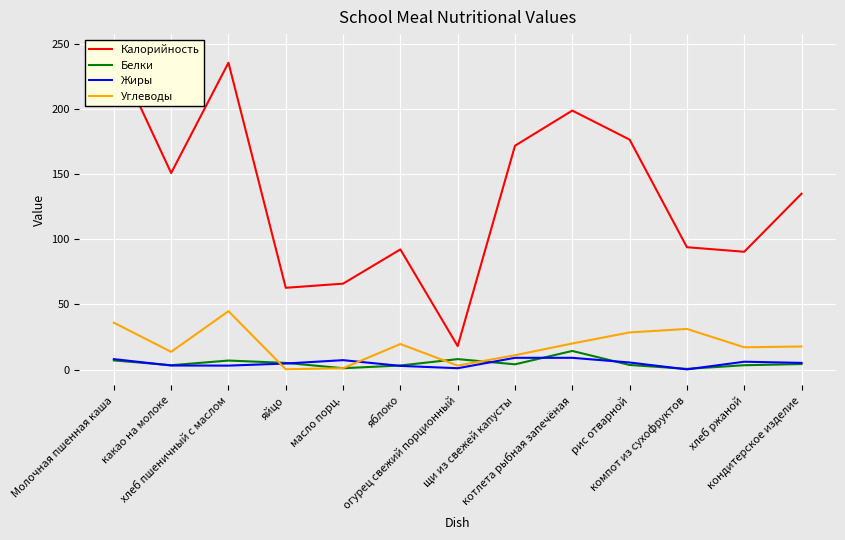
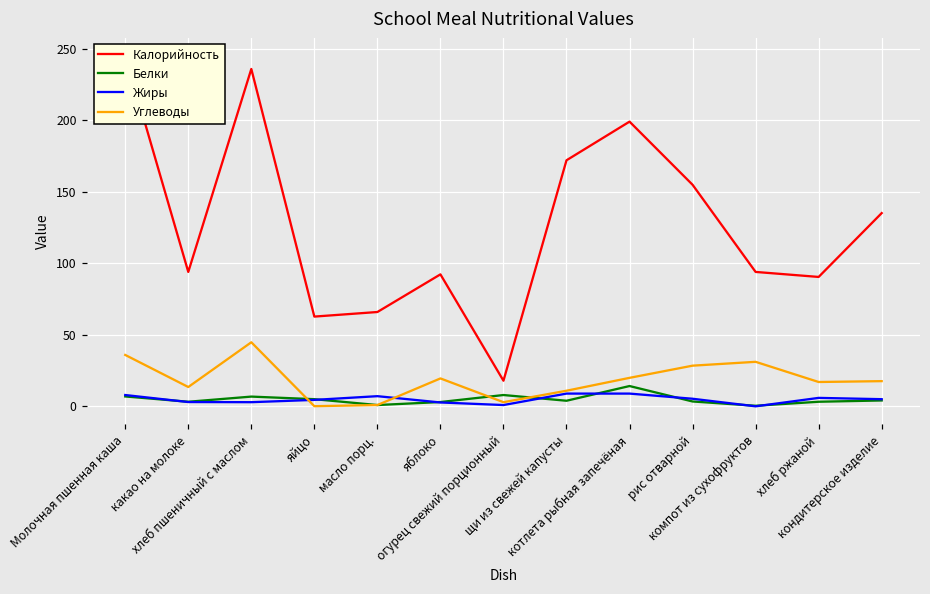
Калорийность, какао на молоке: 151 -> 94
Калорийность, рис отварной: 177 -> 155
